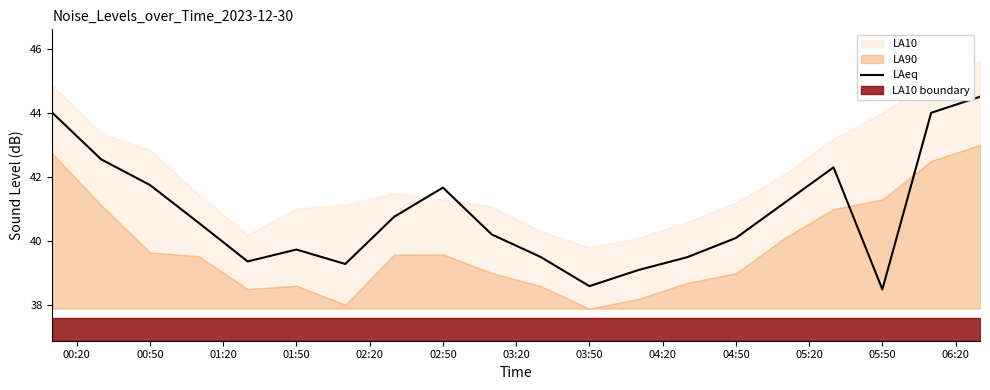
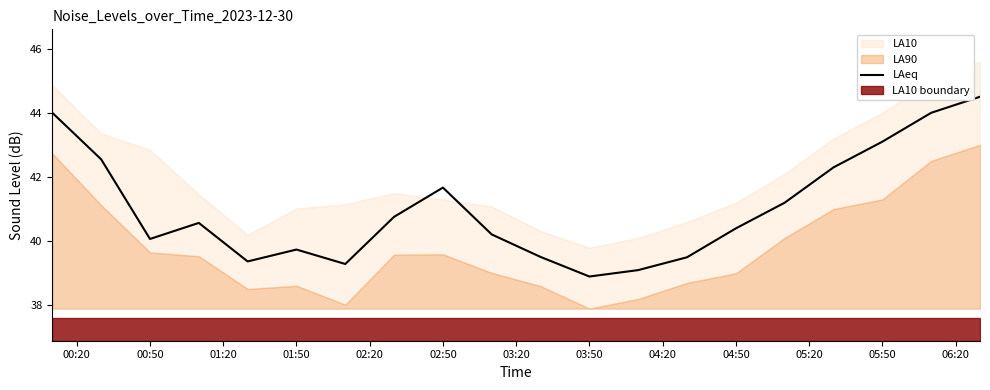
LAeq, 00:50: 41.8 -> 40.1
LAeq, 03:50: 38.6 -> 38.9
LAeq, 04:50: 40.1 -> 40.4
LAeq, 05:50: 38.5 -> 43.1
